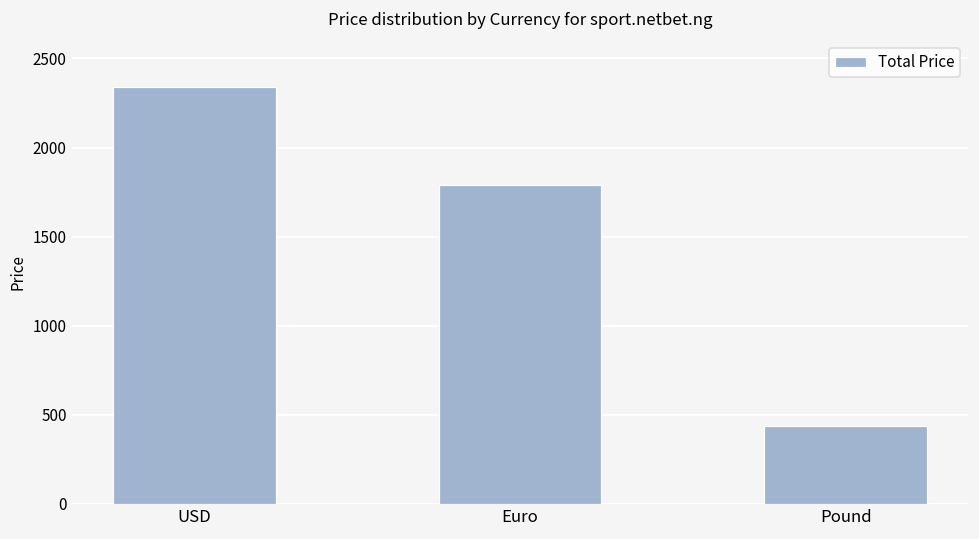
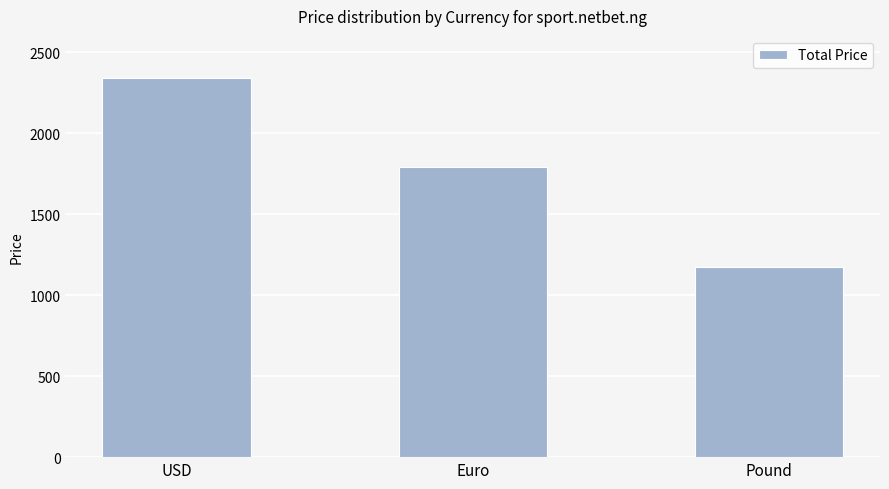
Pound: 440 -> 1170
